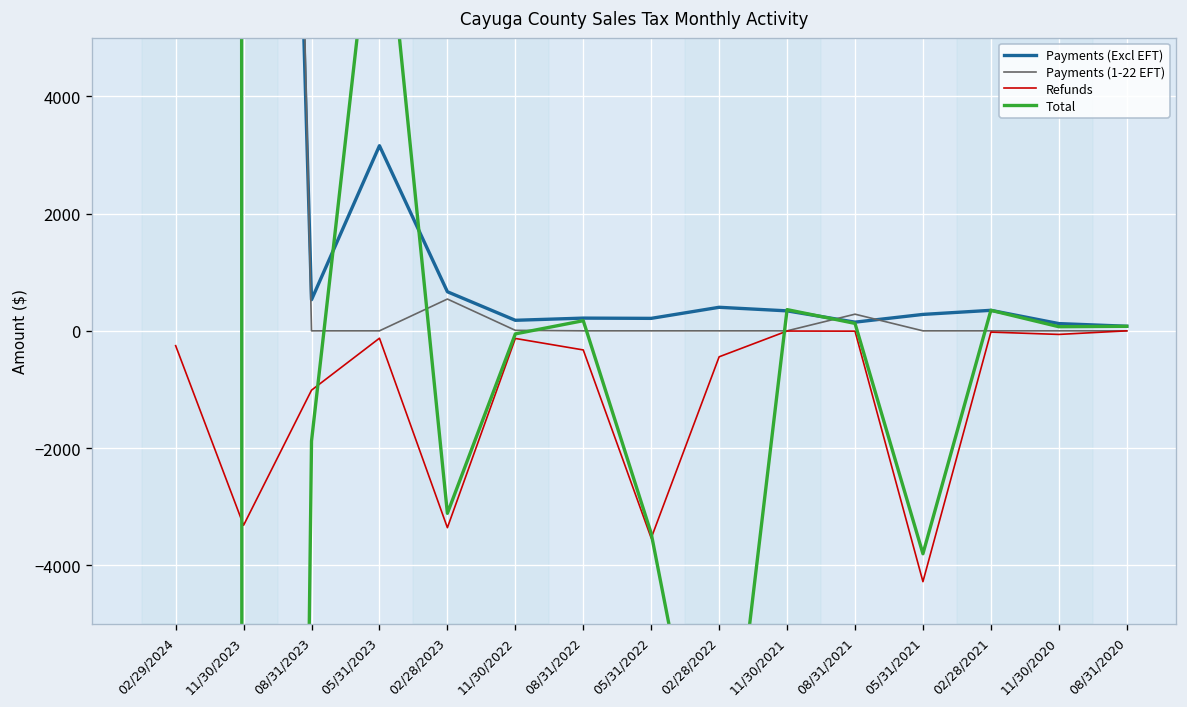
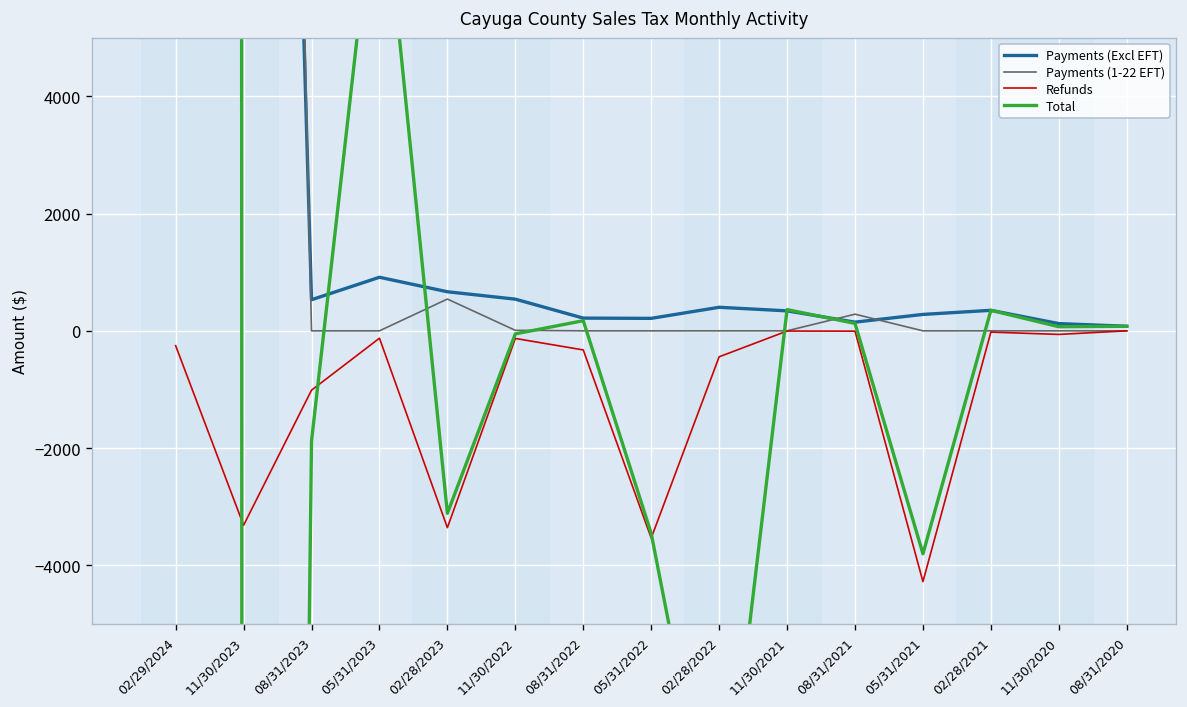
Payments (Excl EFT), 05/31/2023: 3200 -> 900
Payments (Excl EFT), 11/30/2022: 200 -> 500
